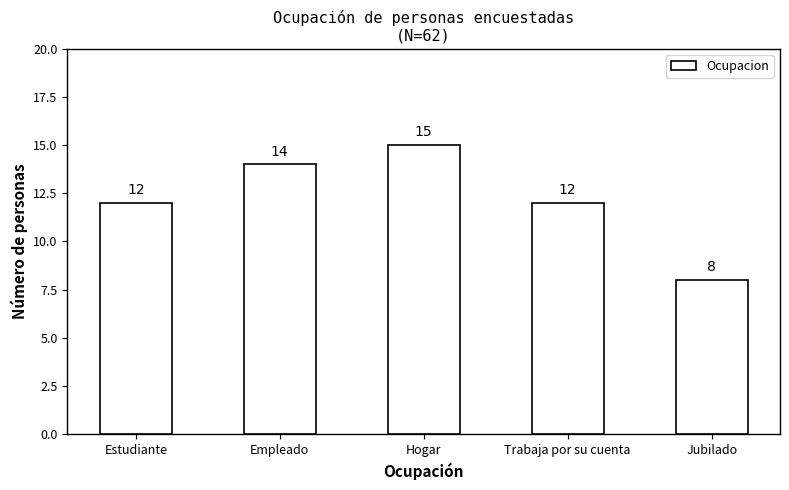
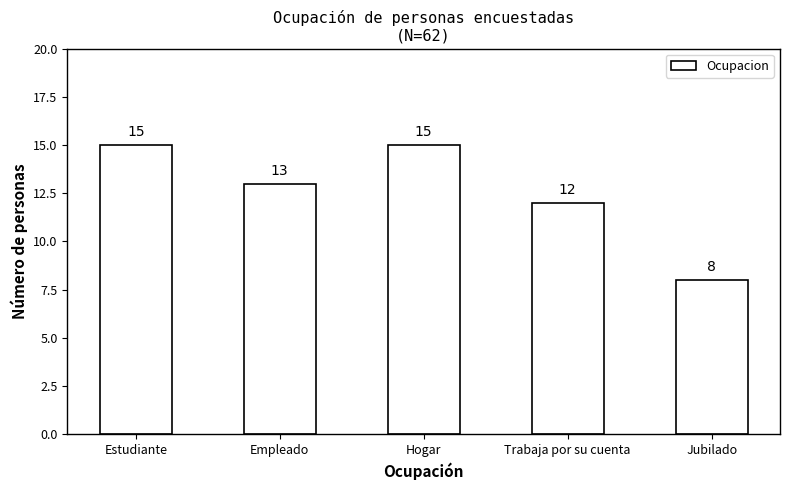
Estudiante: 12 -> 15
Empleado: 14 -> 13
